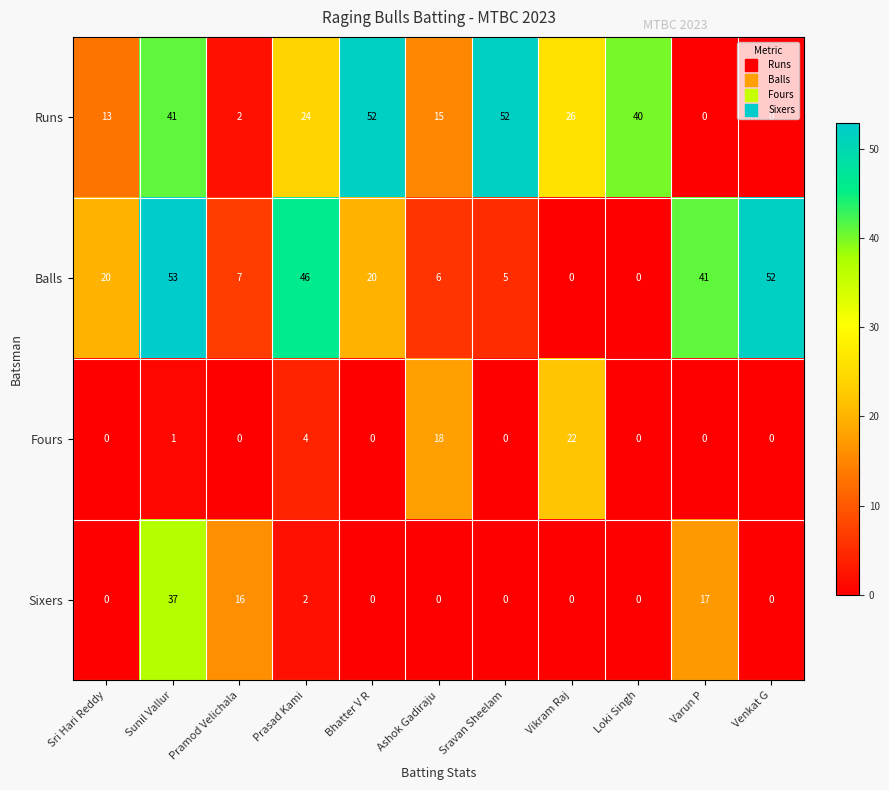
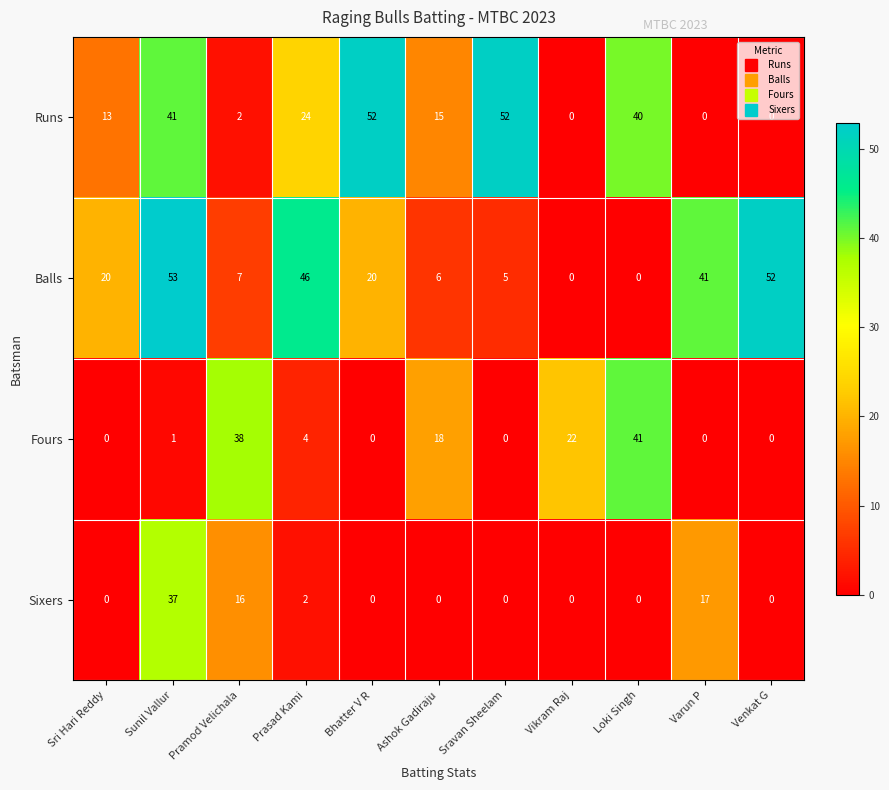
Runs, Vikram Raj: 26 -> 0
Fours, Pramod Velichala: 0 -> 38
Fours, Loki Singh: 0 -> 41
